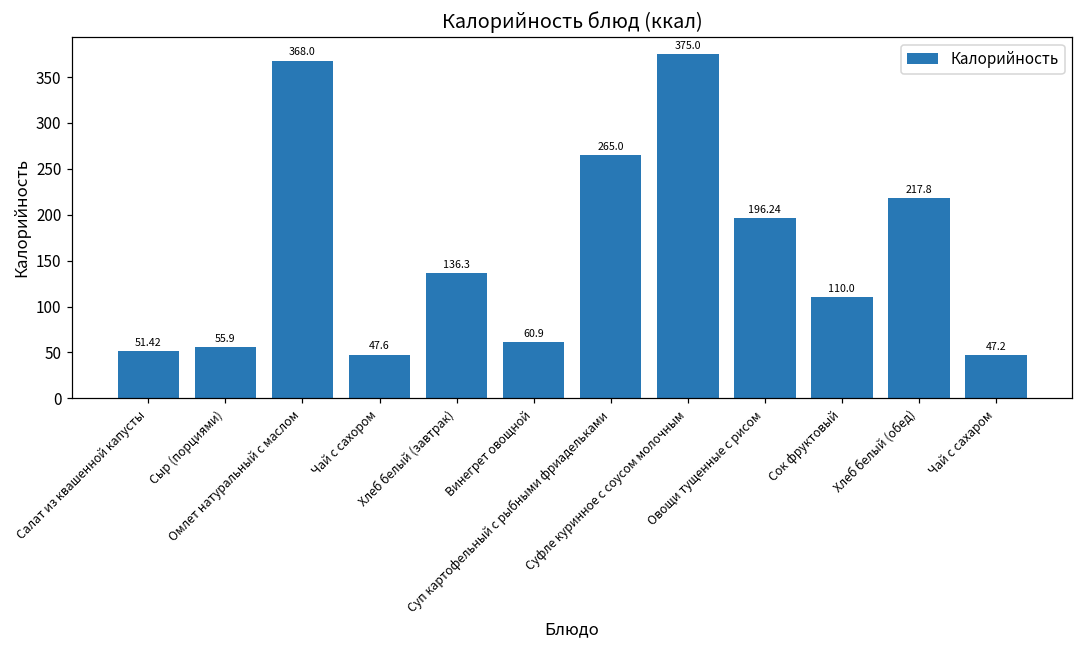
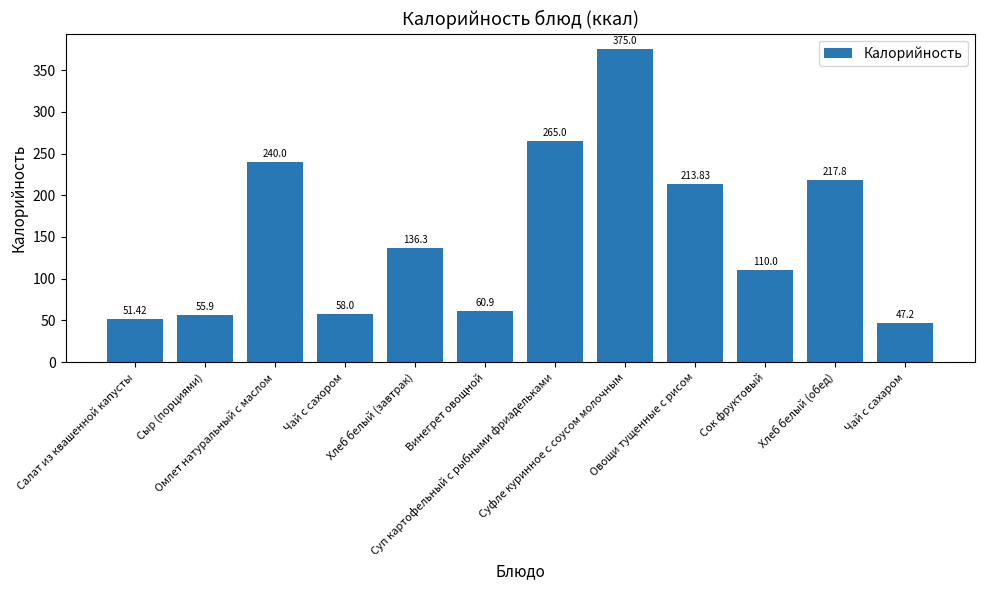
Омлет натуральный с маслом: 368.0 -> 240.0
Чай с сахором: 47.6 -> 58.0
Овощи тущенные с рисом: 196.24 -> 213.83
